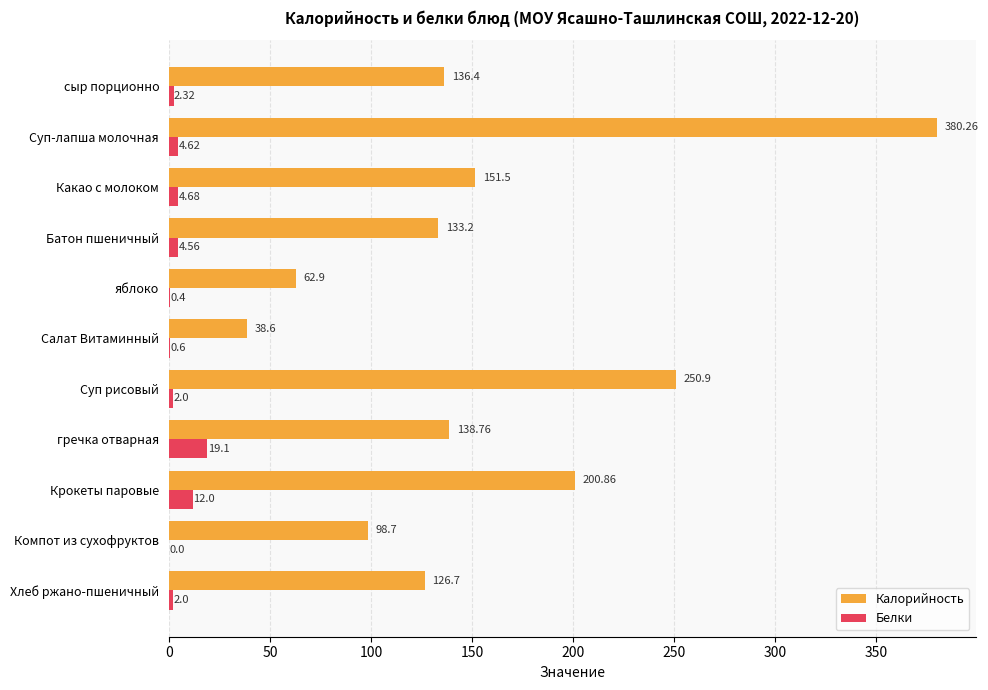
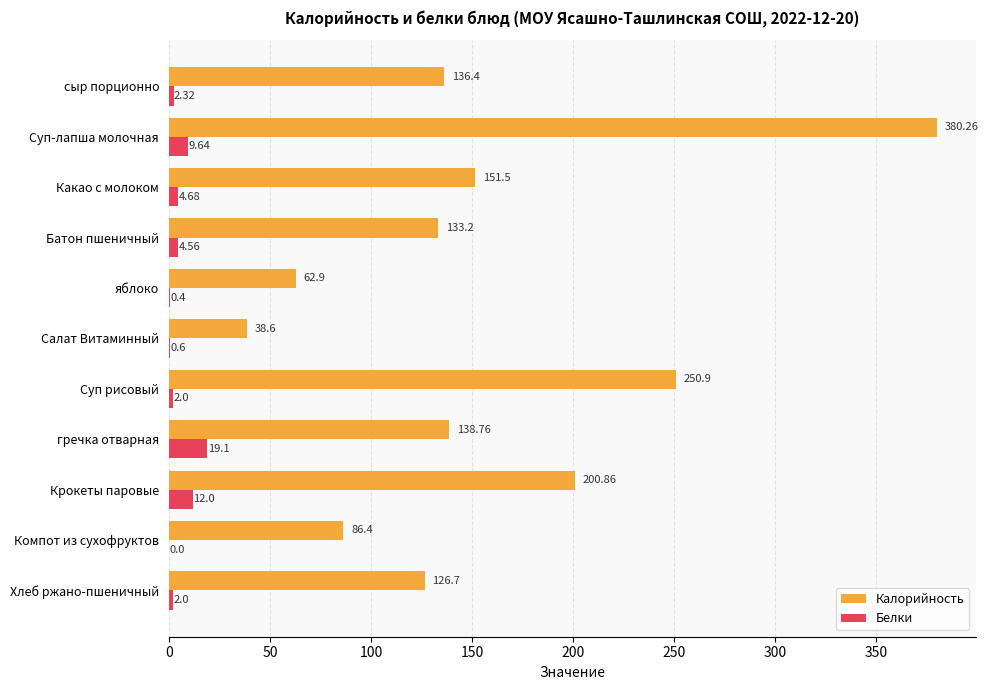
Белки, Суп-лапша молочная: 4.62 -> 9.64
Калорийность, Компот из сухофруктов: 98.7 -> 86.4
